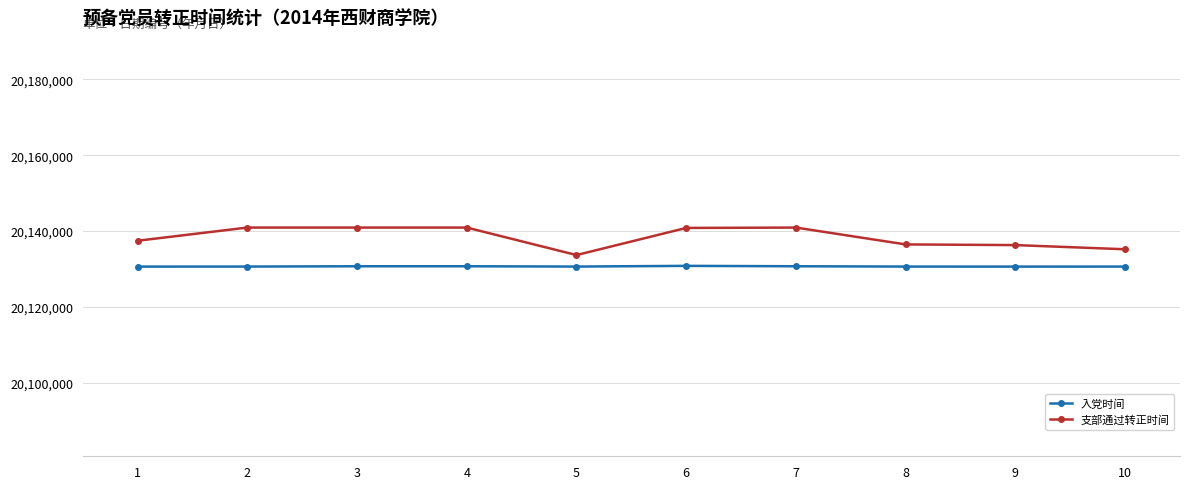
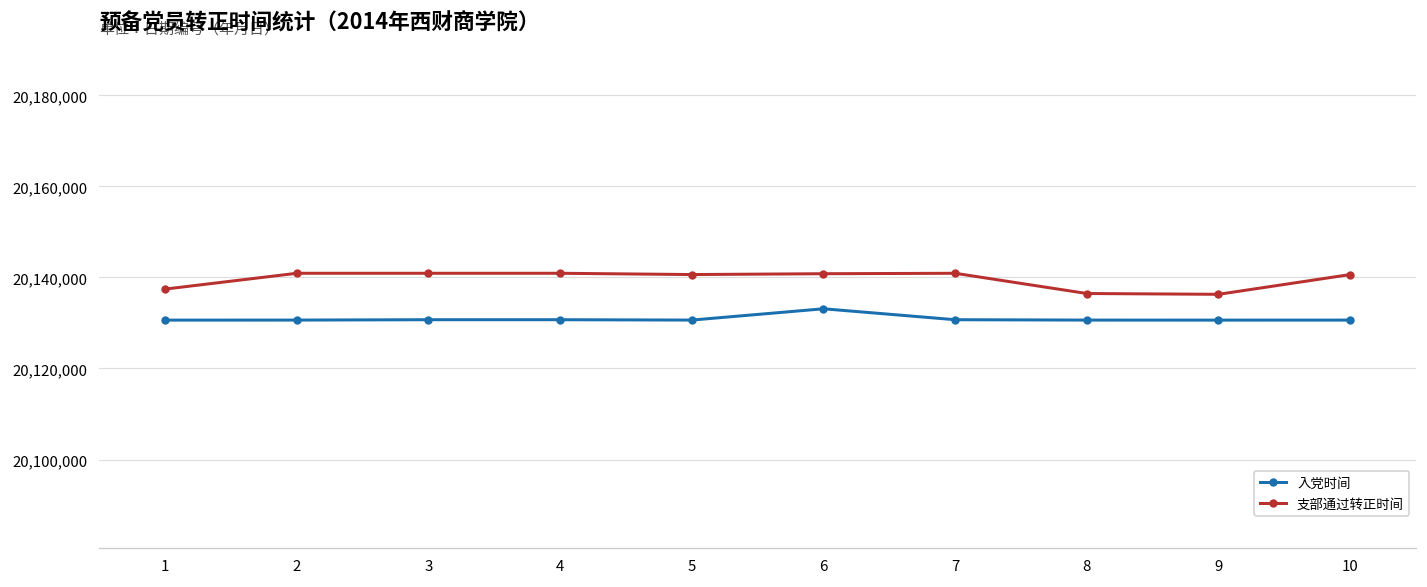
支部通过转正时间, 5: 20,134,000 -> 20,141,000
入党时间, 6: 20,131,000 -> 20,133,000
支部通过转正时间, 10: 20,135,000 -> 20,141,000
